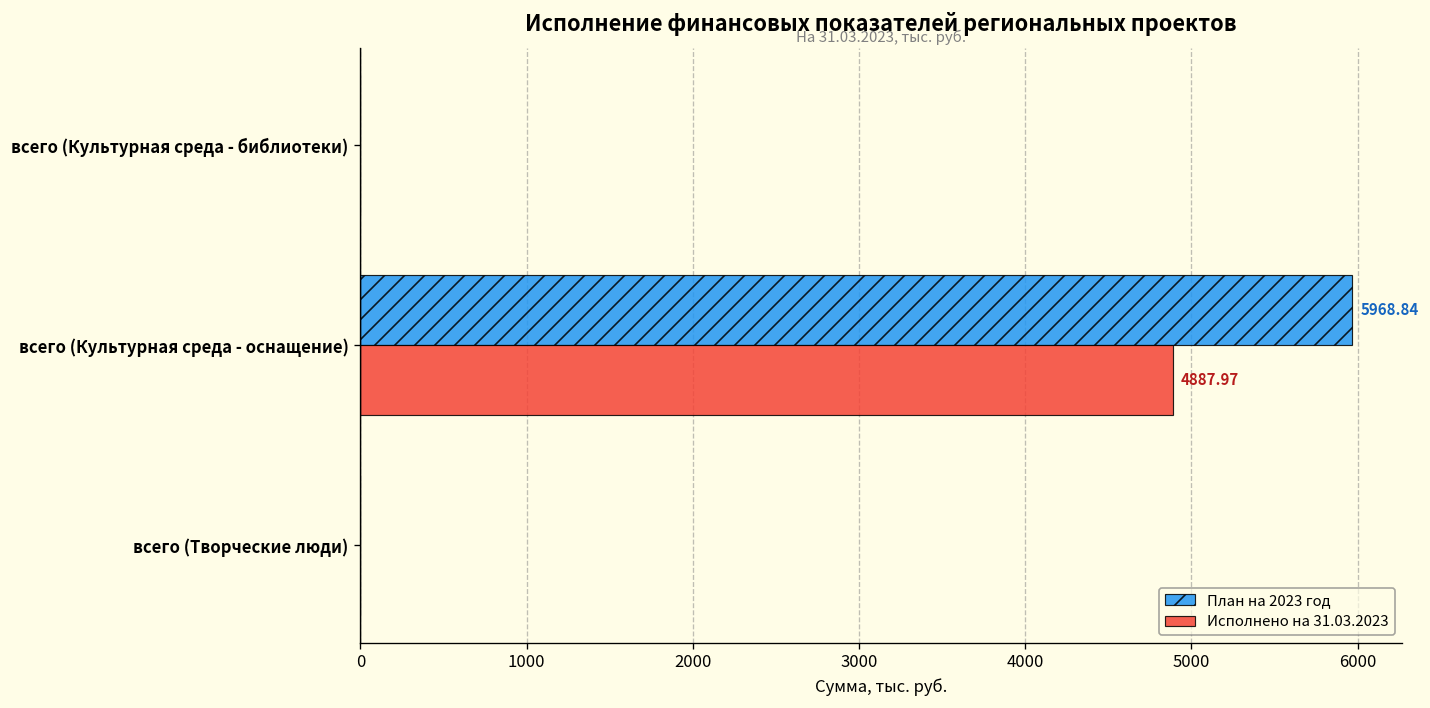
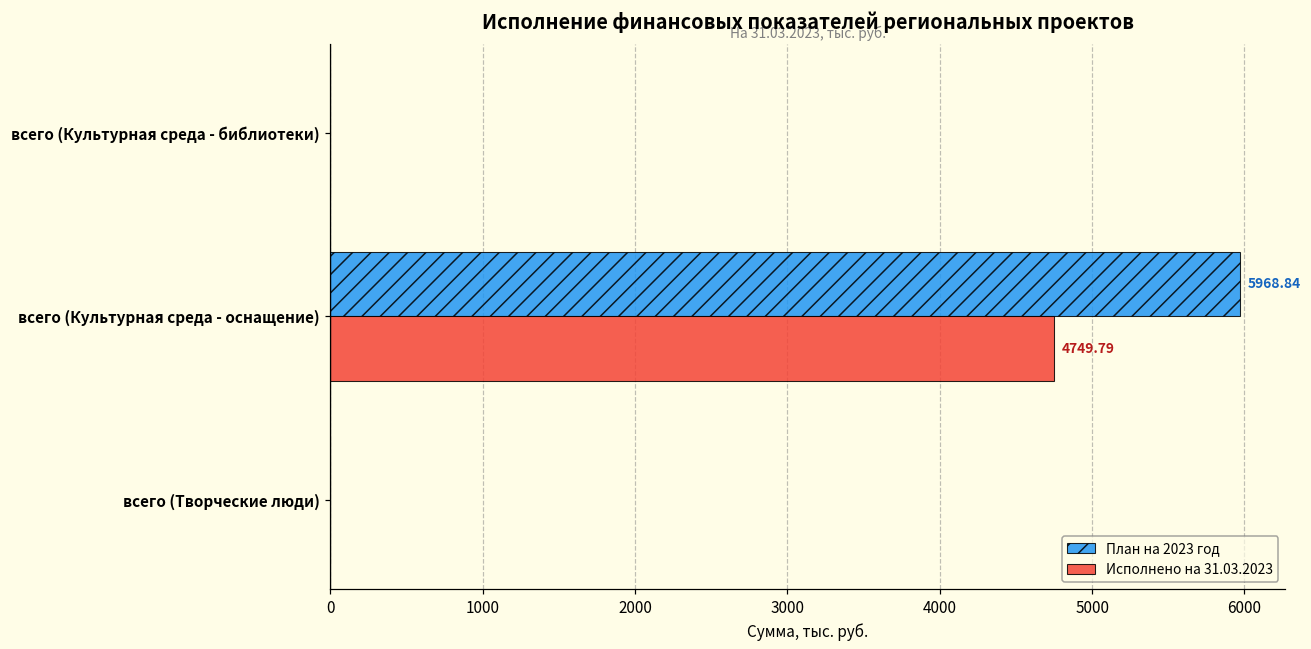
Исполнено на 31.03.2023, всего (Культурная среда - оснащение): 4887.97 -> 4749.79
